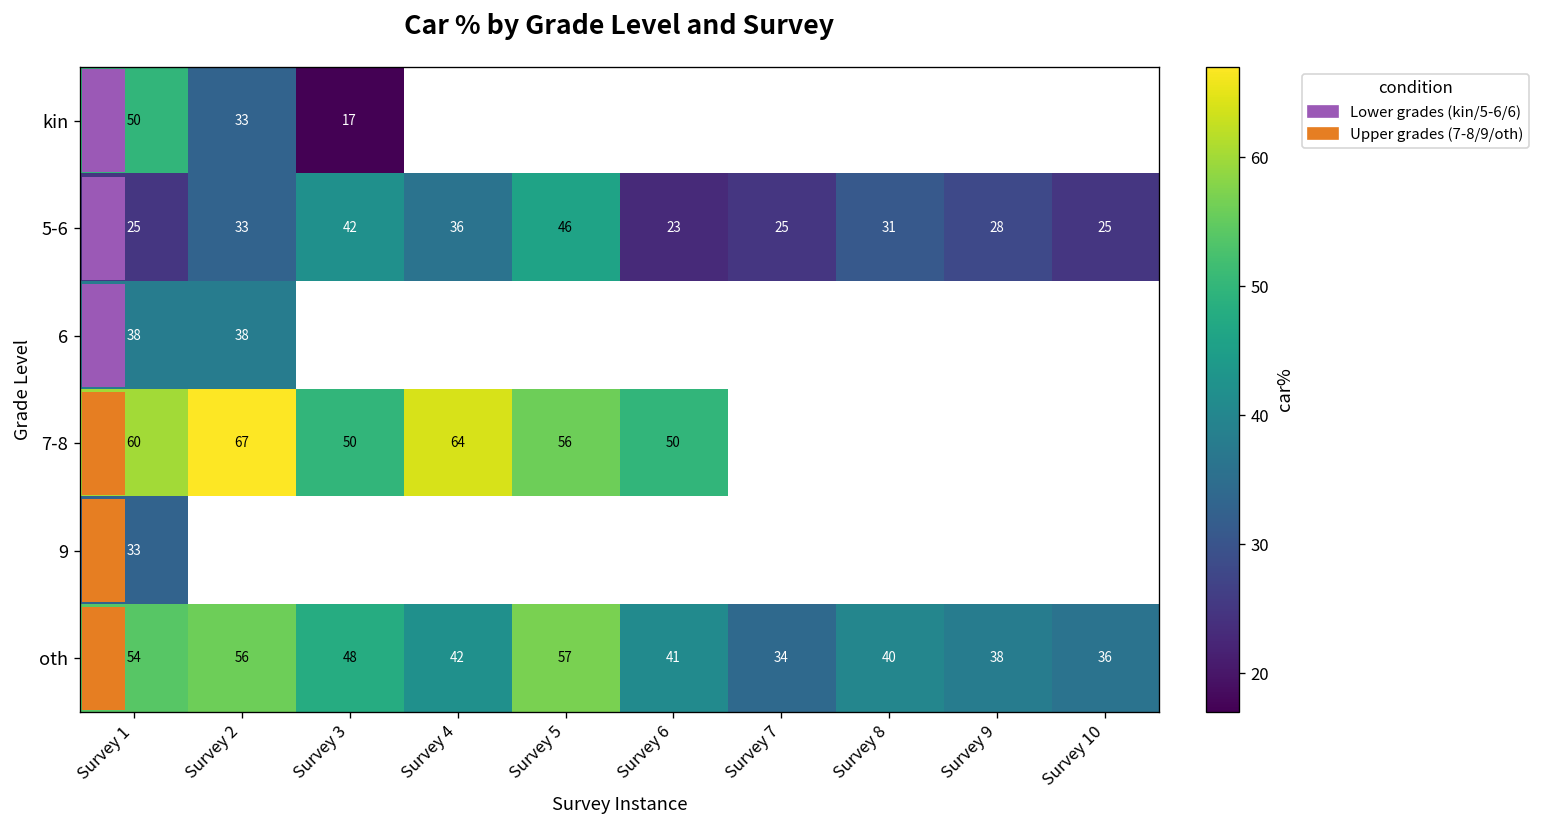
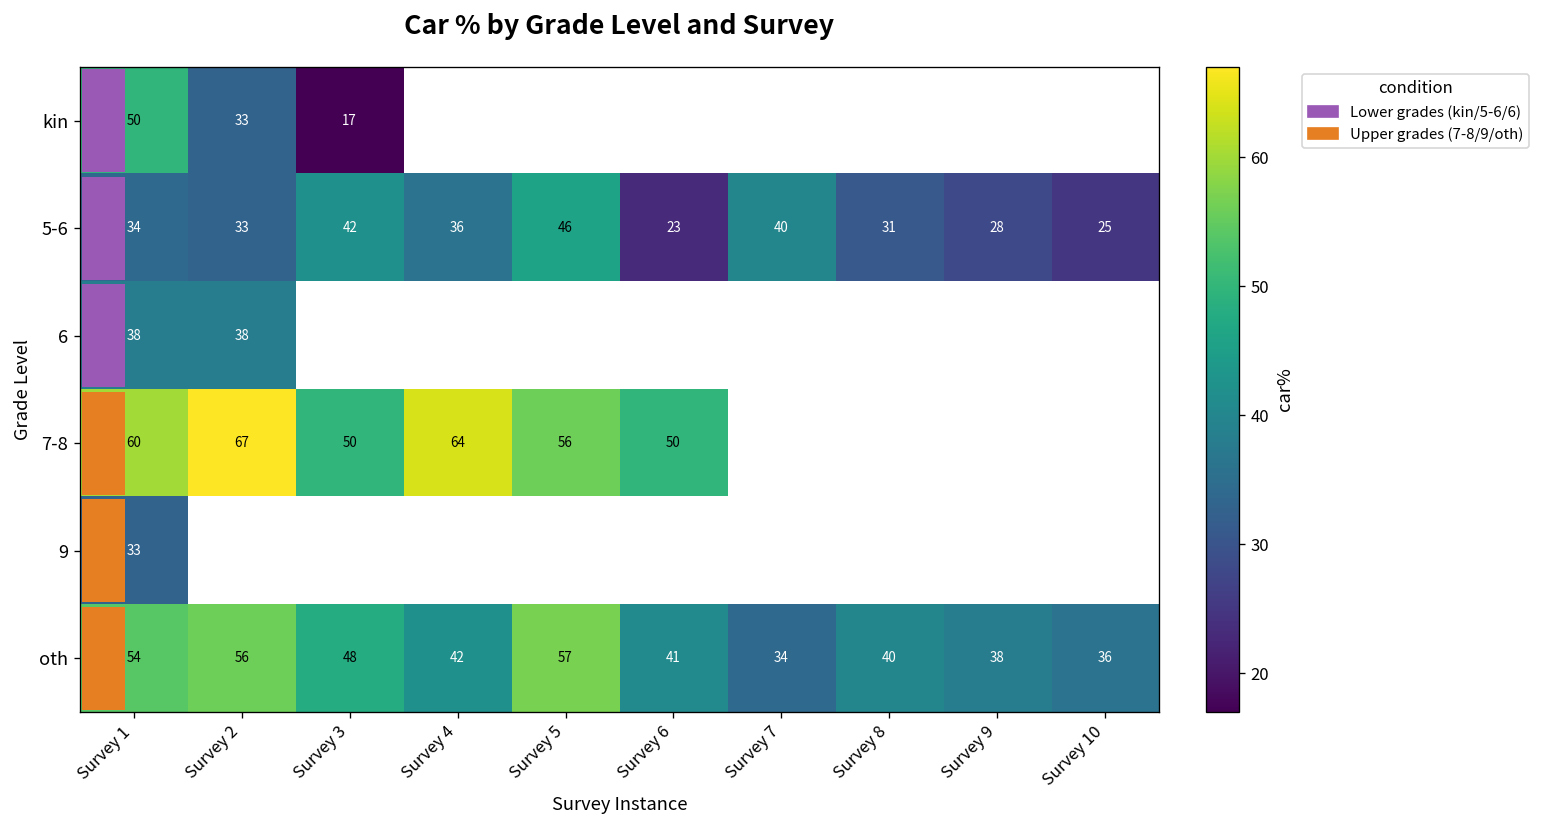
5-6, Survey 1: 25 -> 34
5-6, Survey 7: 25 -> 40
